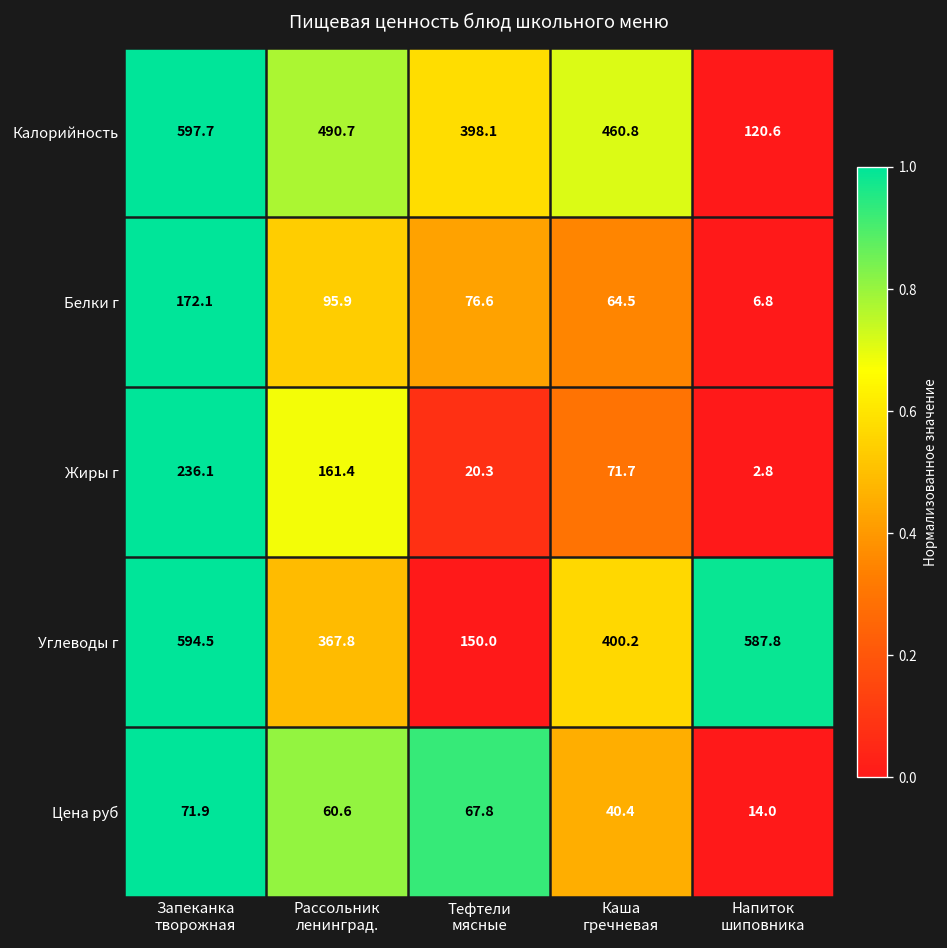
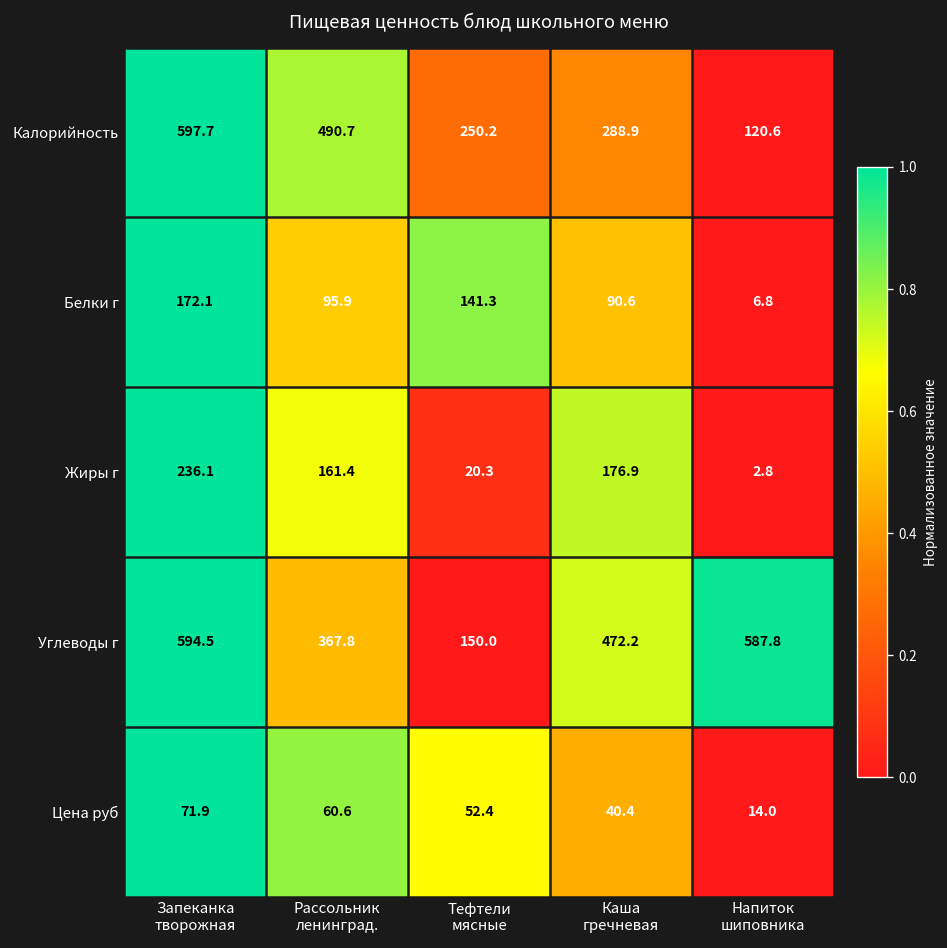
Калорийность, Тефтели мясные: 398.1 -> 250.2
Калорийность, Каша гречневая: 460.8 -> 288.9
Белки г, Тефтели мясные: 76.6 -> 141.3
Белки г, Каша гречневая: 64.5 -> 90.6
Жиры г, Каша гречневая: 71.7 -> 176.9
Углеводы г, Каша гречневая: 400.2 -> 472.2
Цена руб, Тефтели мясные: 67.8 -> 52.4
